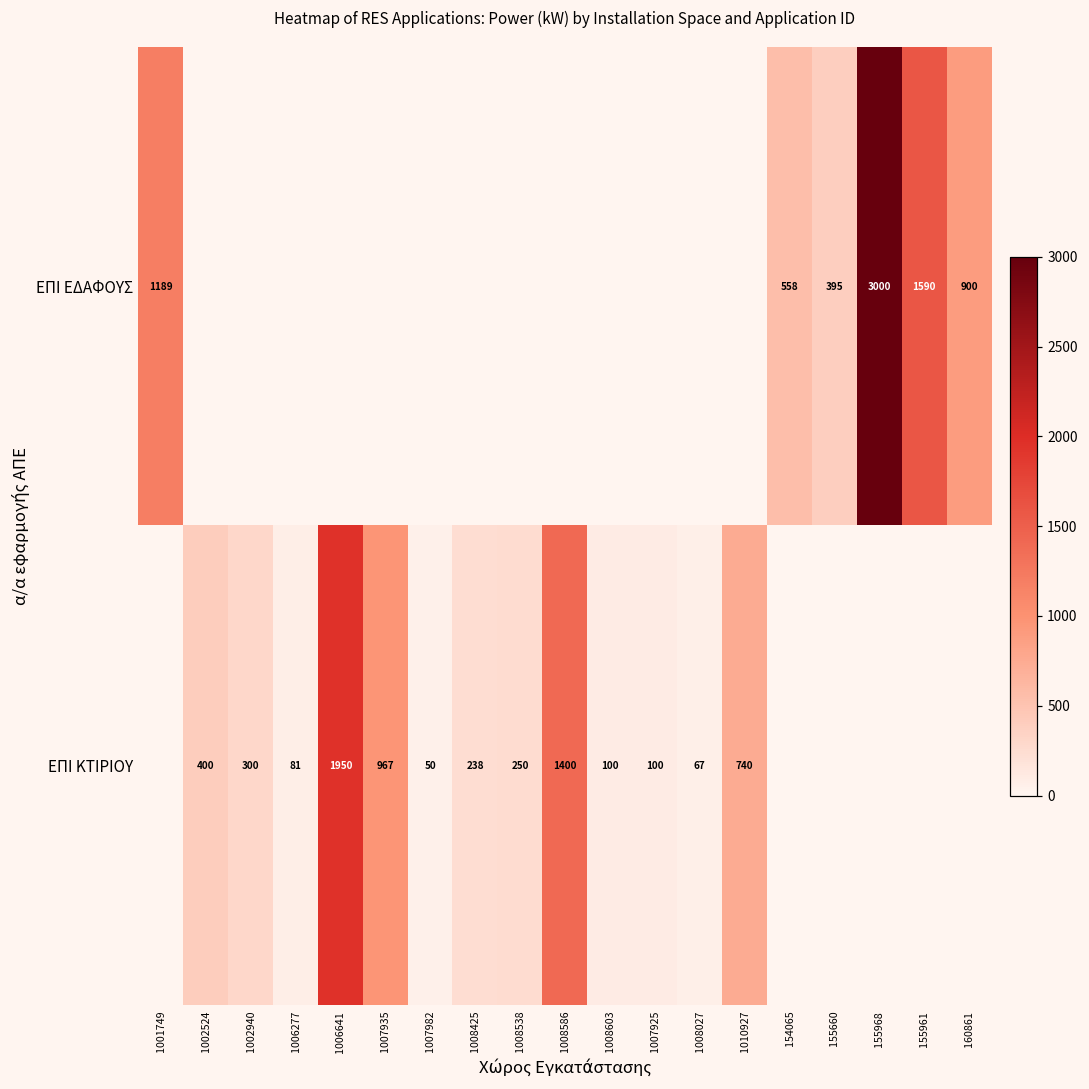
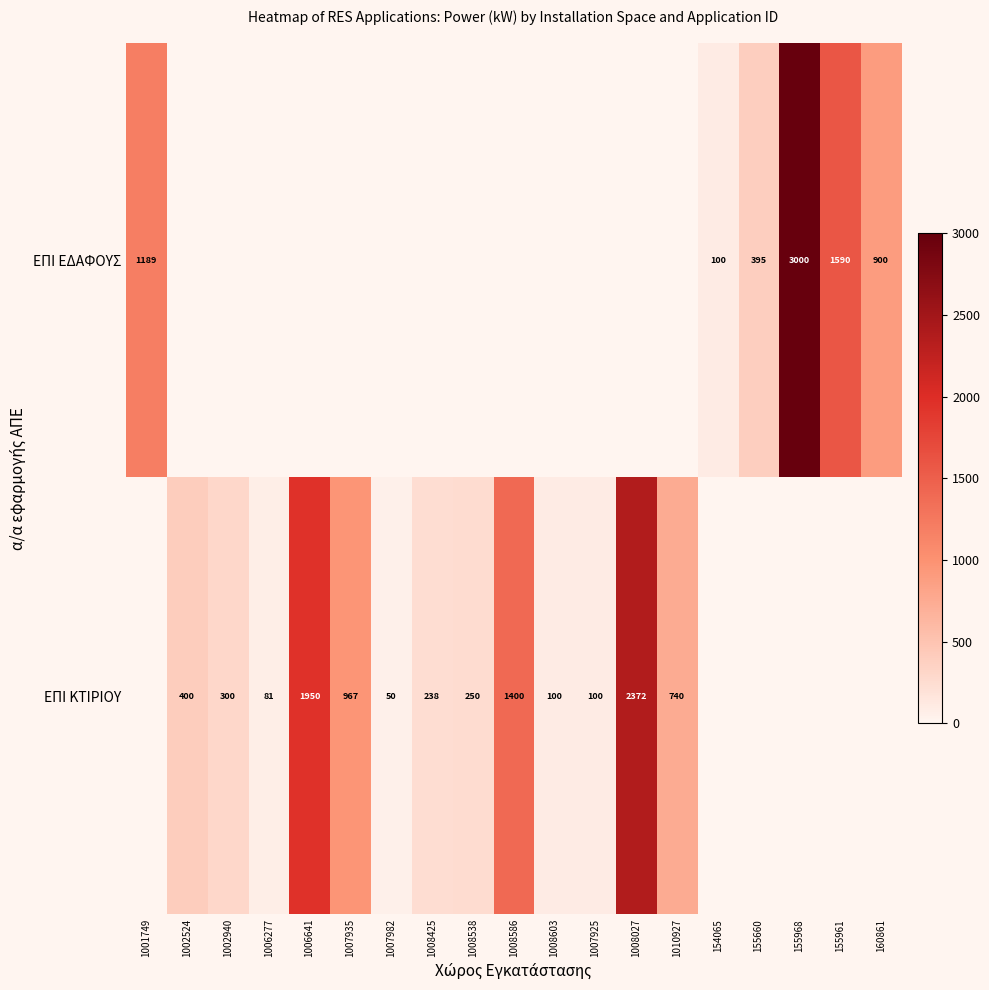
ΕΠΙ ΕΔΑΦΟΥΣ, 154065: 558 -> 100
ΕΠΙ ΚΤΙΡΙΟΥ, 1008027: 67 -> 2372
